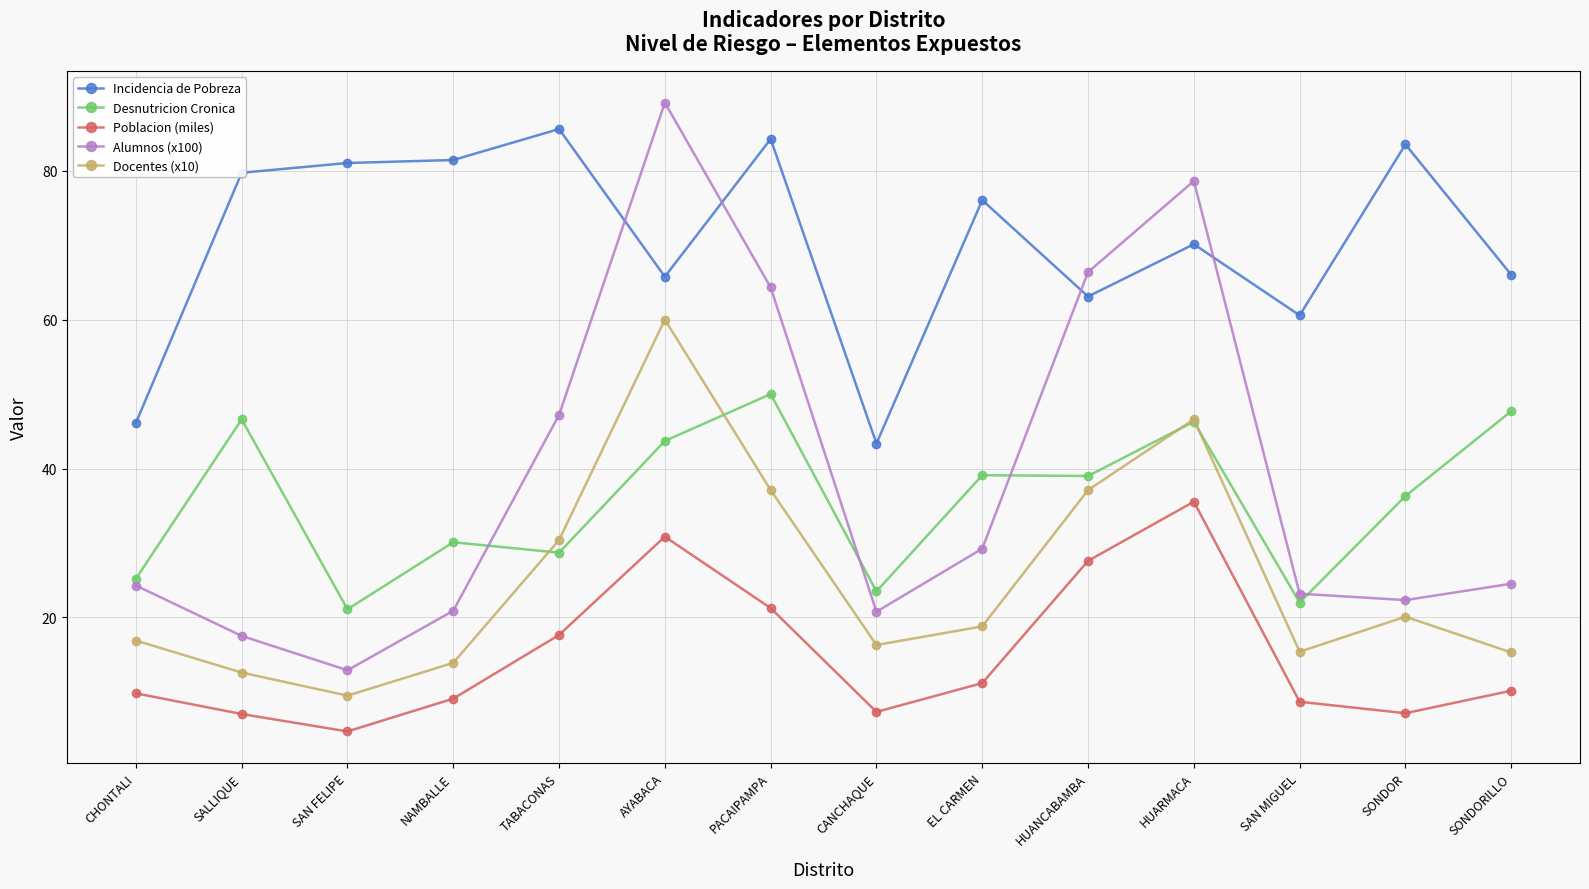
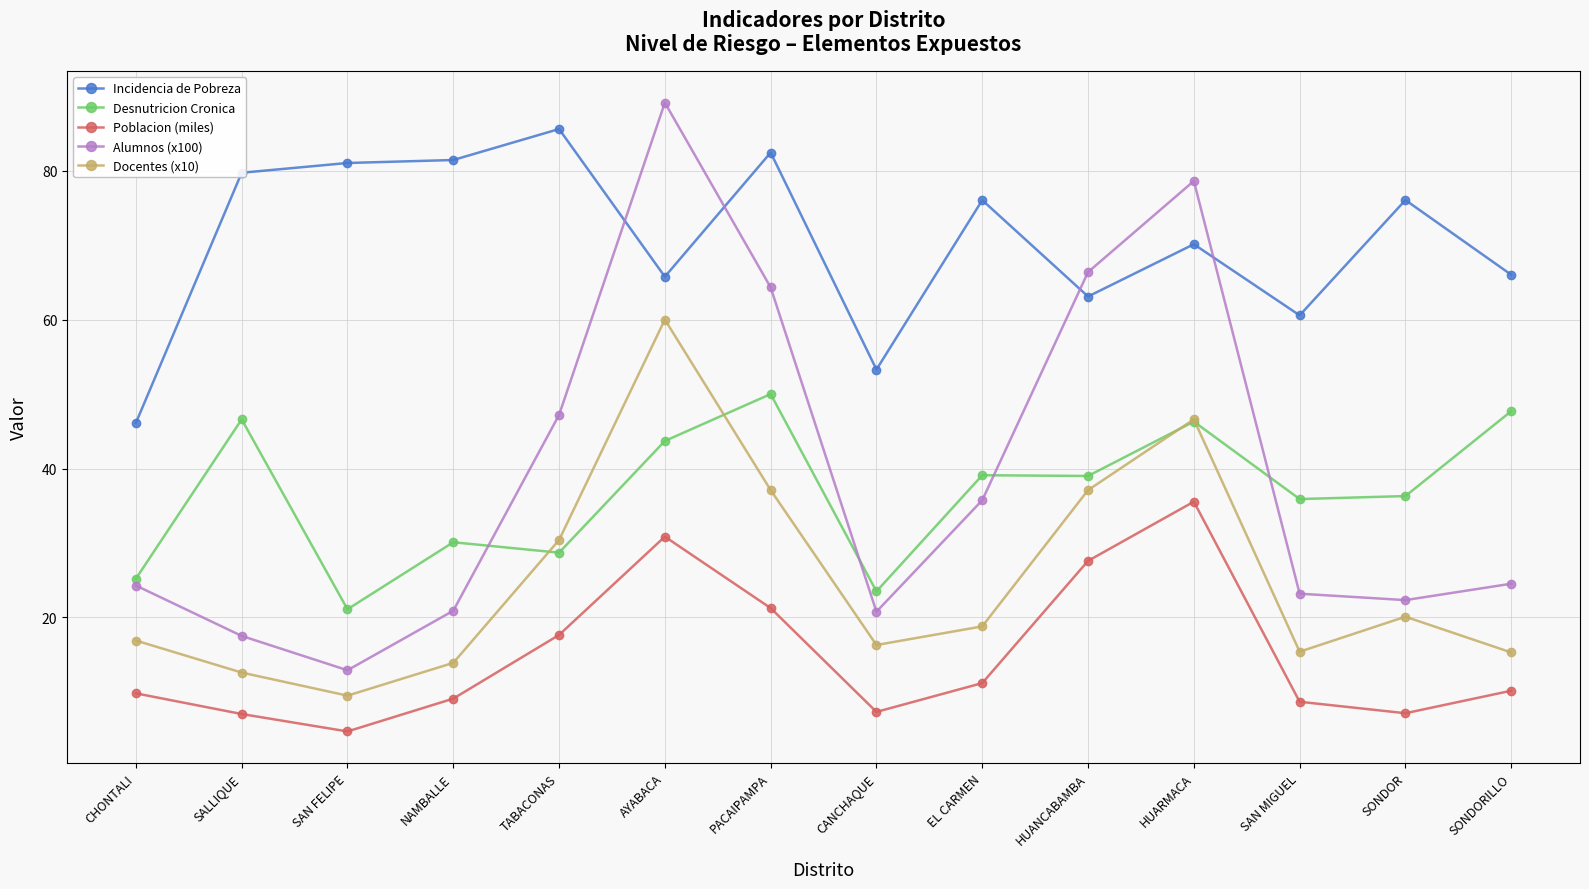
Incidencia de Pobreza, PACAIPAMPA: 84 -> 82
Incidencia de Pobreza, CANCHAQUE: 43 -> 53
Alumnos (x100), EL CARMEN: 29 -> 36
Desnutricion Cronica, SAN MIGUEL: 22 -> 36
Incidencia de Pobreza, SONDOR: 84 -> 76
